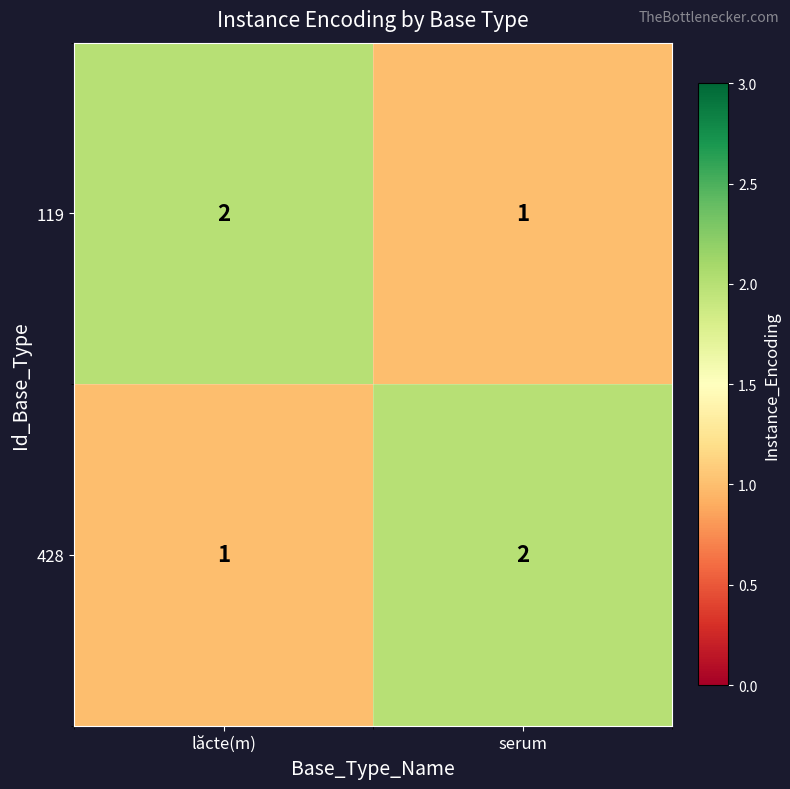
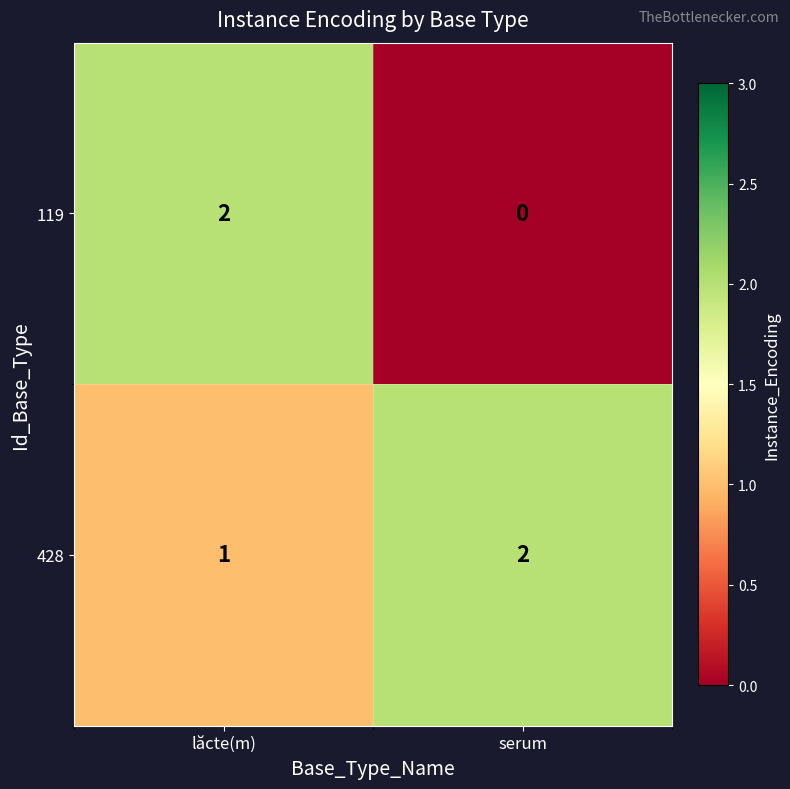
119, serum: 1 -> 0
